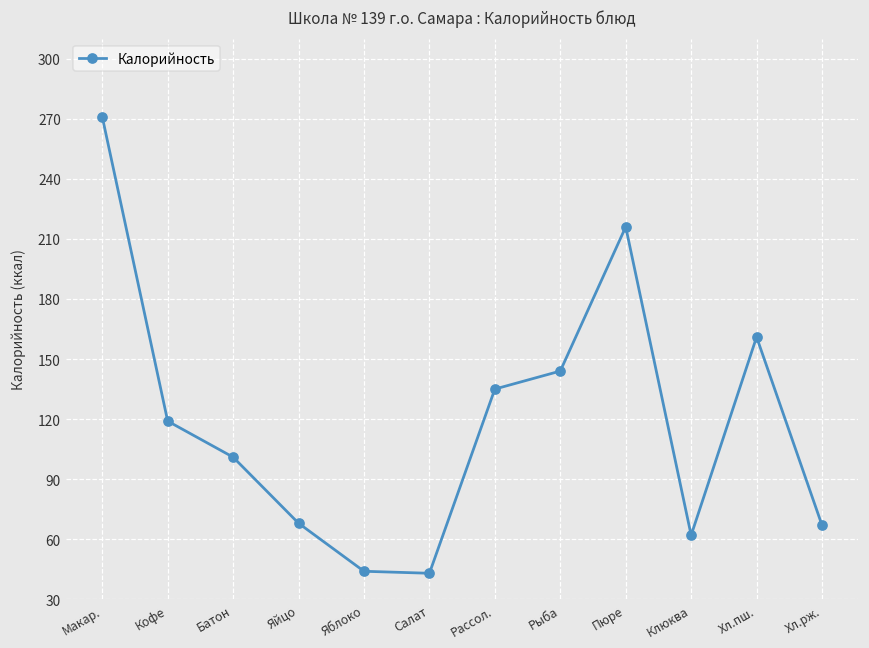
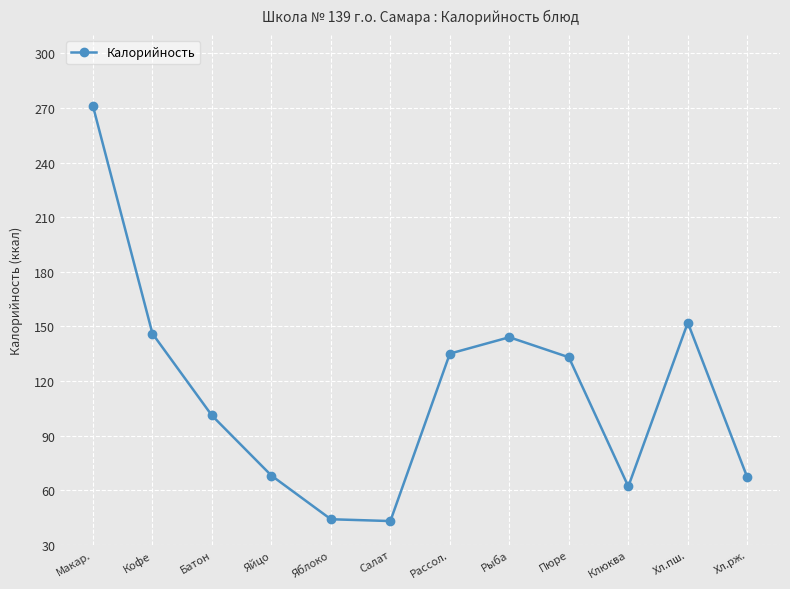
Кофе: 119 -> 146
Пюре: 216 -> 133
Хл.пш.: 161 -> 152
